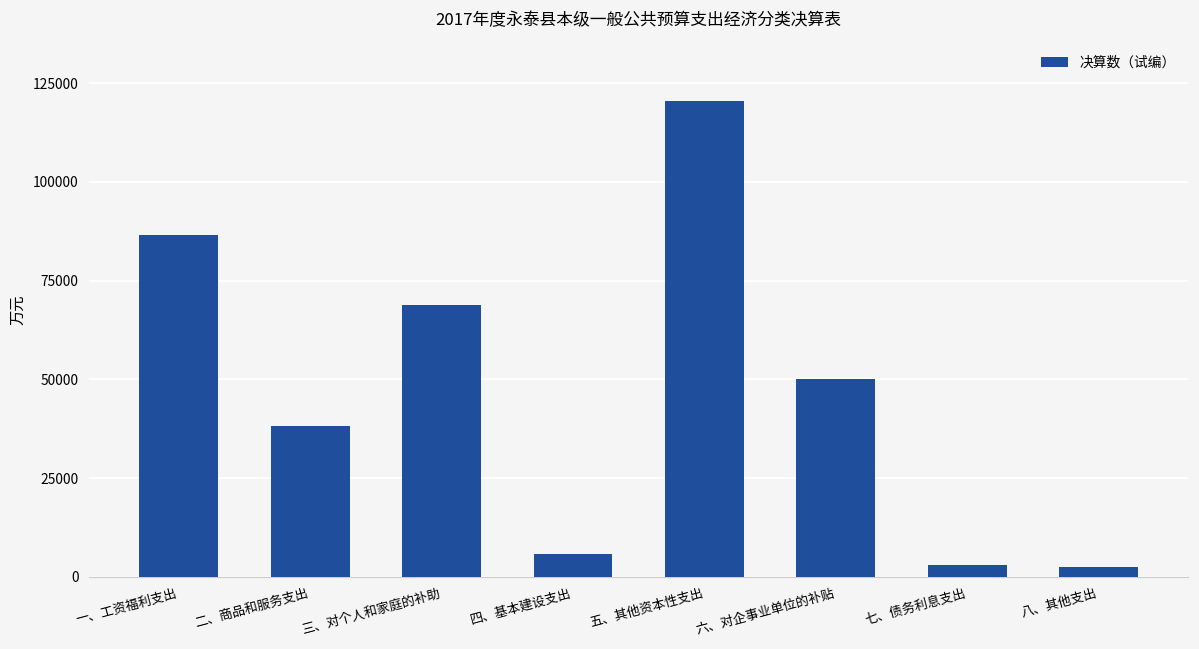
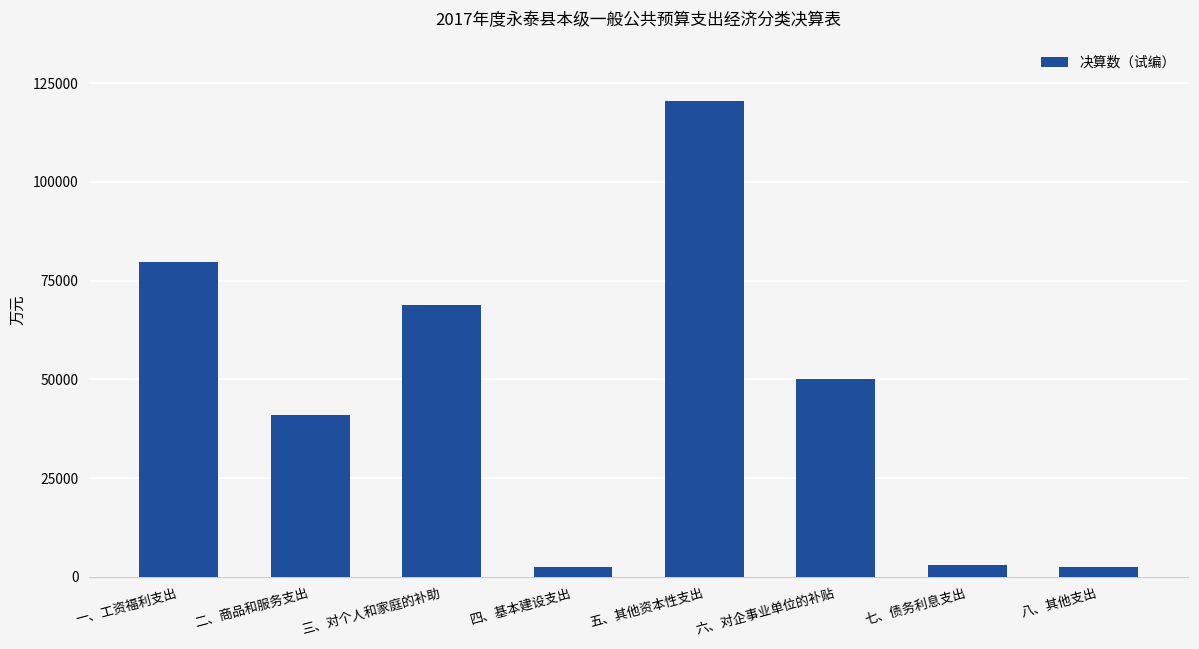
一、工资福利支出: 86000 -> 80000
二、商品和服务支出: 38000 -> 41000
四、基本建设支出: 6000 -> 2000
